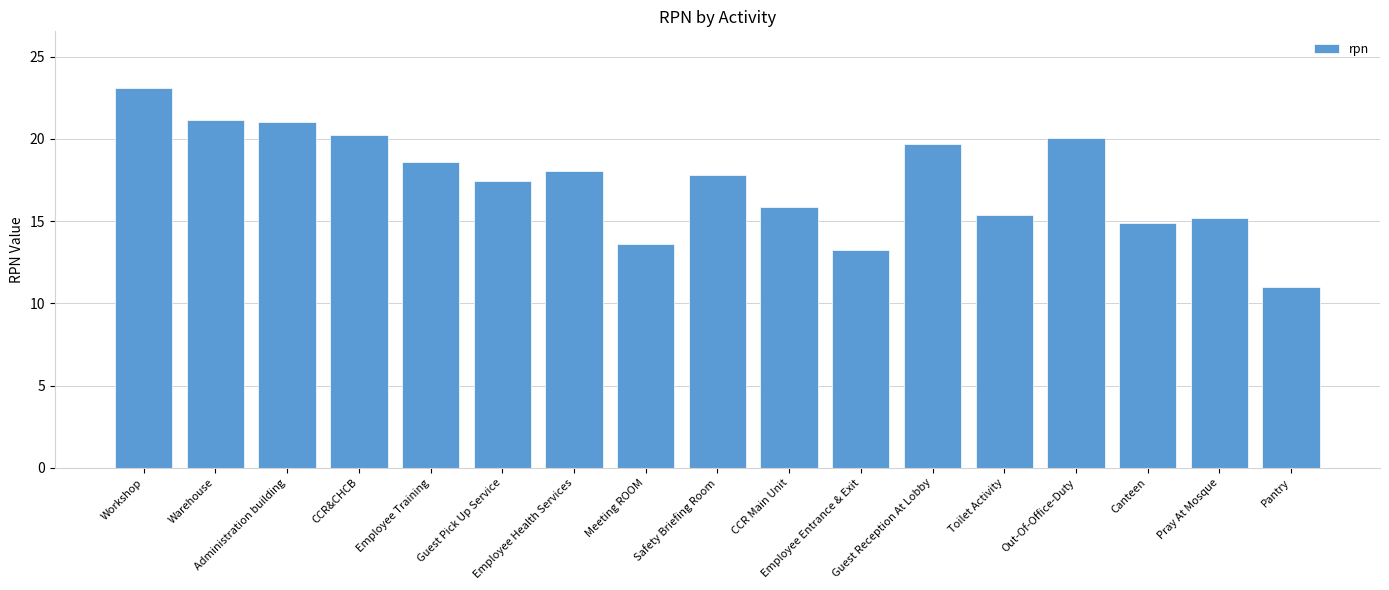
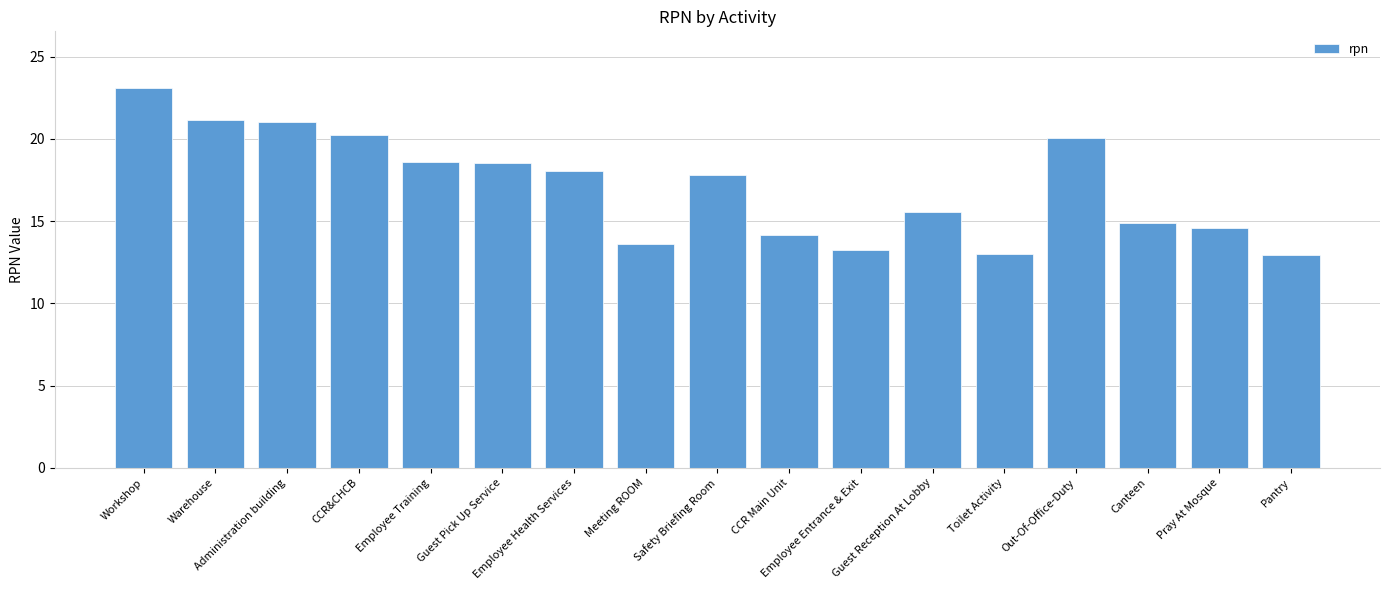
Guest Pick Up Service: 17.5 -> 18.5
CCR Main Unit: 15.9 -> 14.2
Guest Reception At Lobby: 19.7 -> 15.6
Toilet Activity: 15.4 -> 13.0
Pray At Mosque: 15.2 -> 14.6
Pantry: 11.0 -> 12.9
